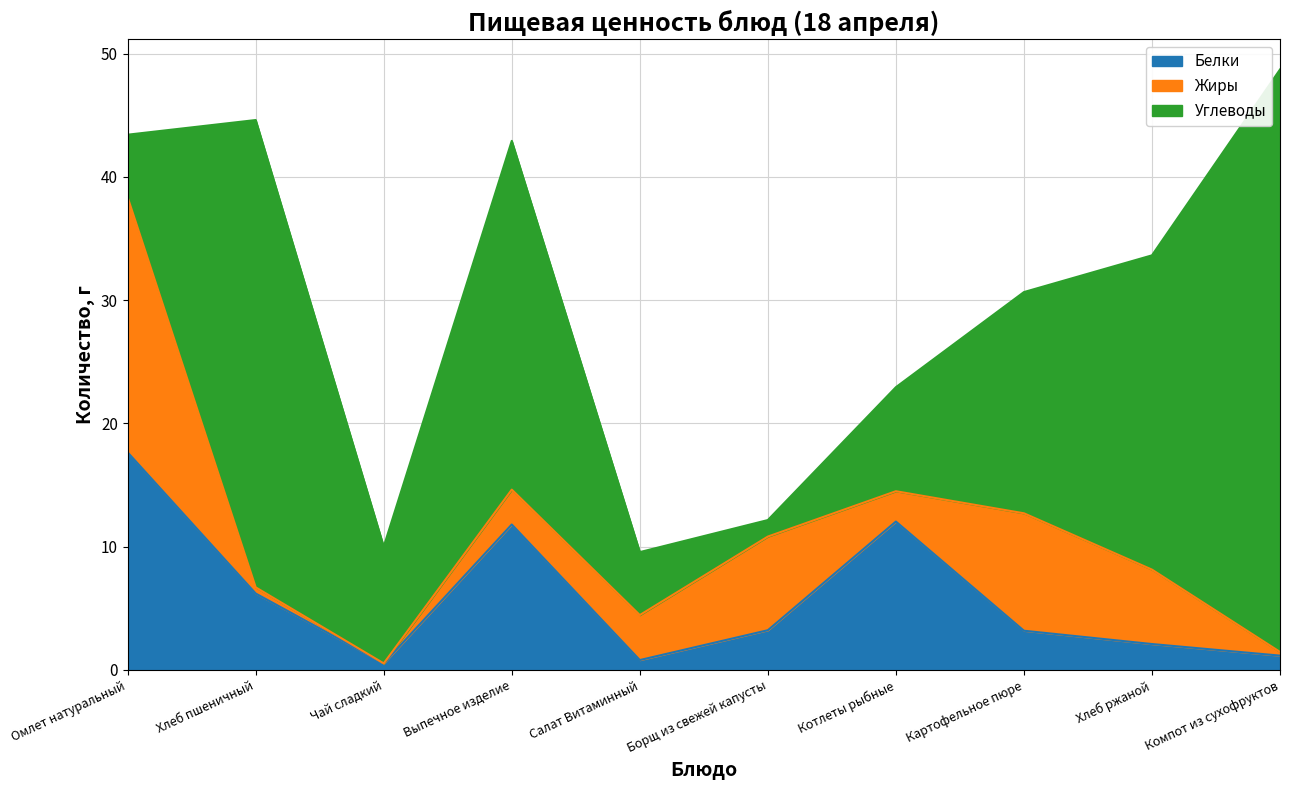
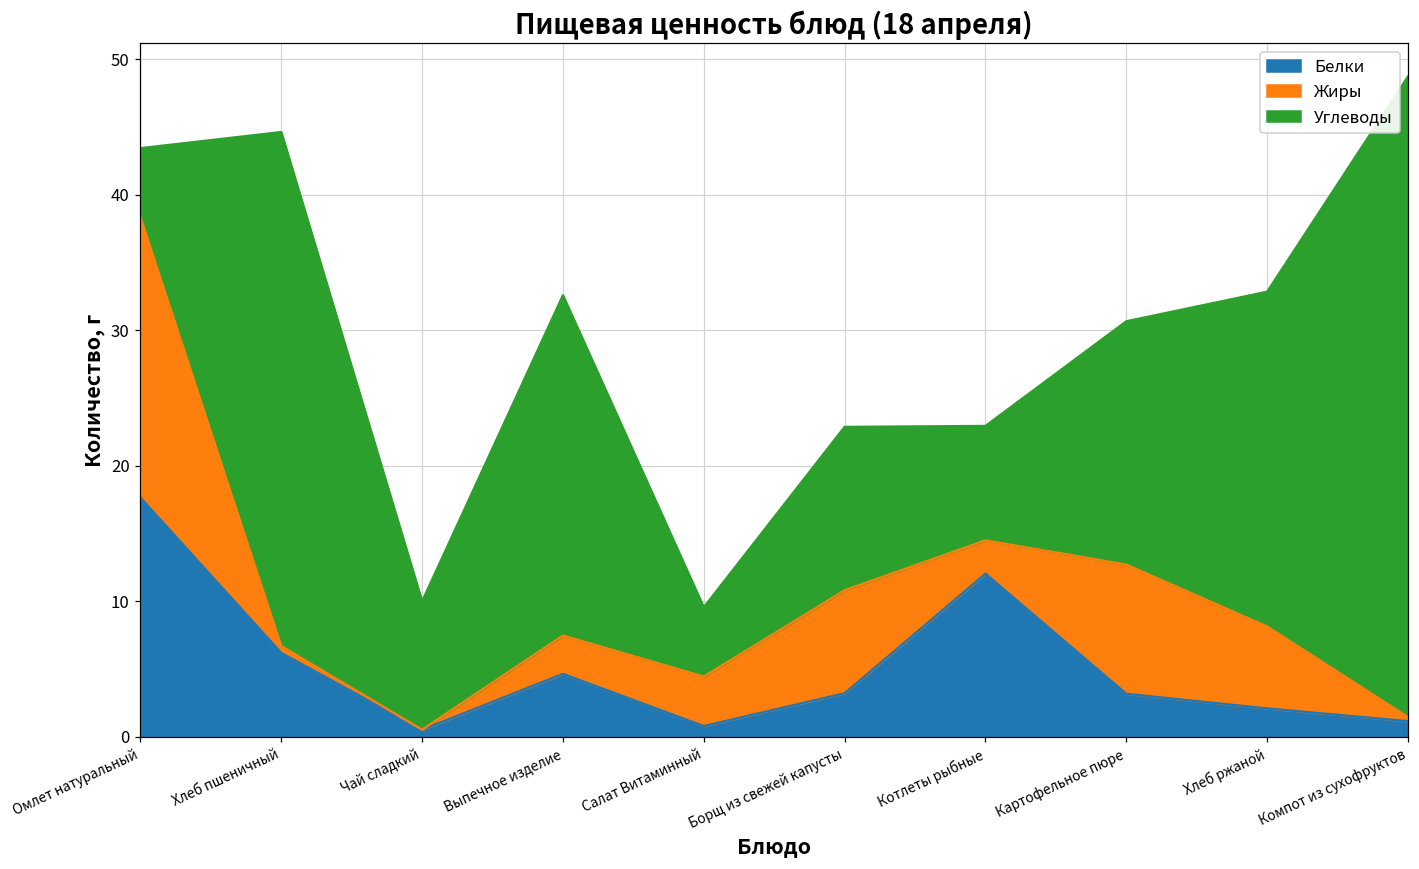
Белки, Выпечное изделие: 11.8 -> 4.7
Углеводы, Выпечное изделие: 28.3 -> 25.1
Углеводы, Борщ из свежей капусты: 1.3 -> 12.1
Углеводы, Хлеб ржаной: 25.5 -> 24.7
